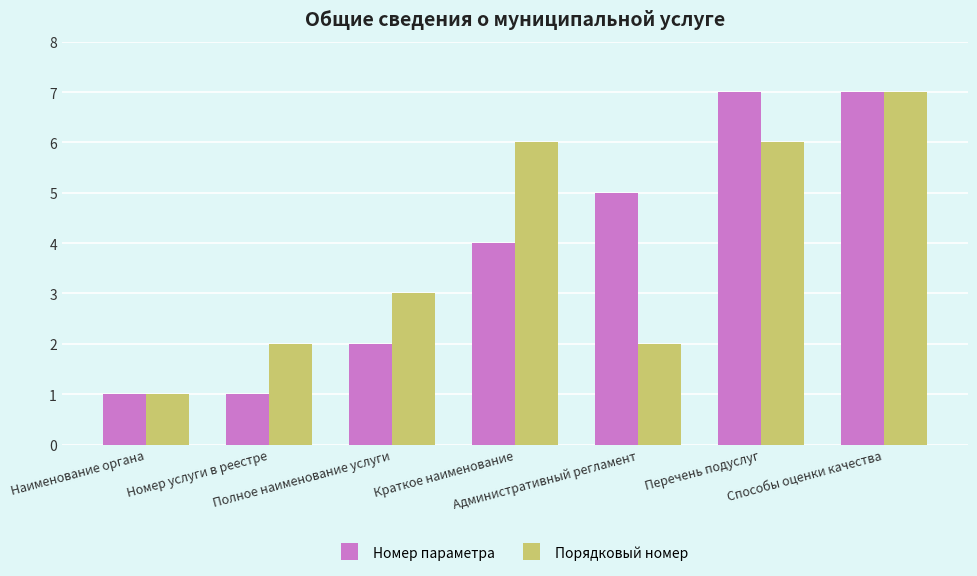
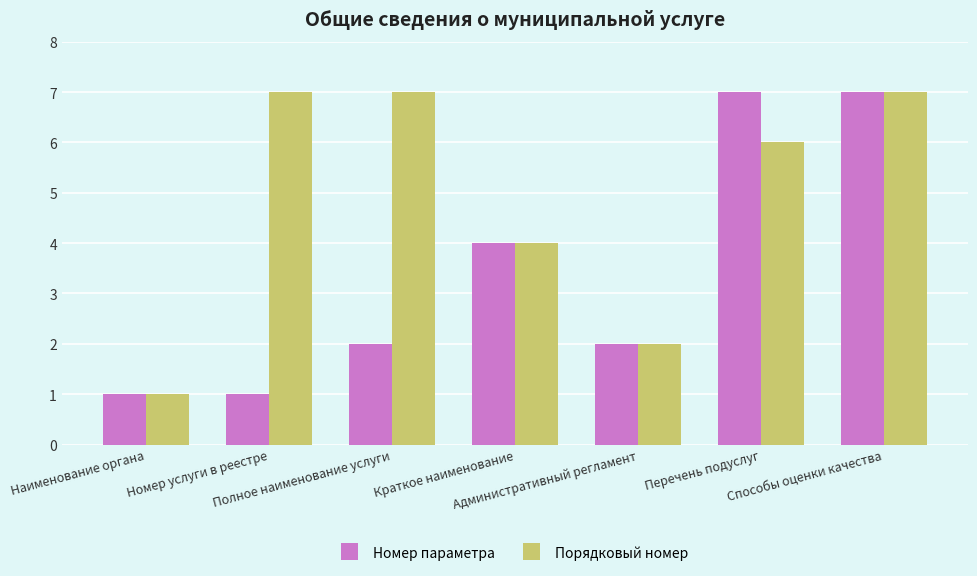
Порядковый номер, Номер услуги в реестре: 2 -> 7
Порядковый номер, Полное наименование услуги: 3 -> 7
Порядковый номер, Краткое наименование: 6 -> 4
Номер параметра, Административный регламент: 5 -> 2
